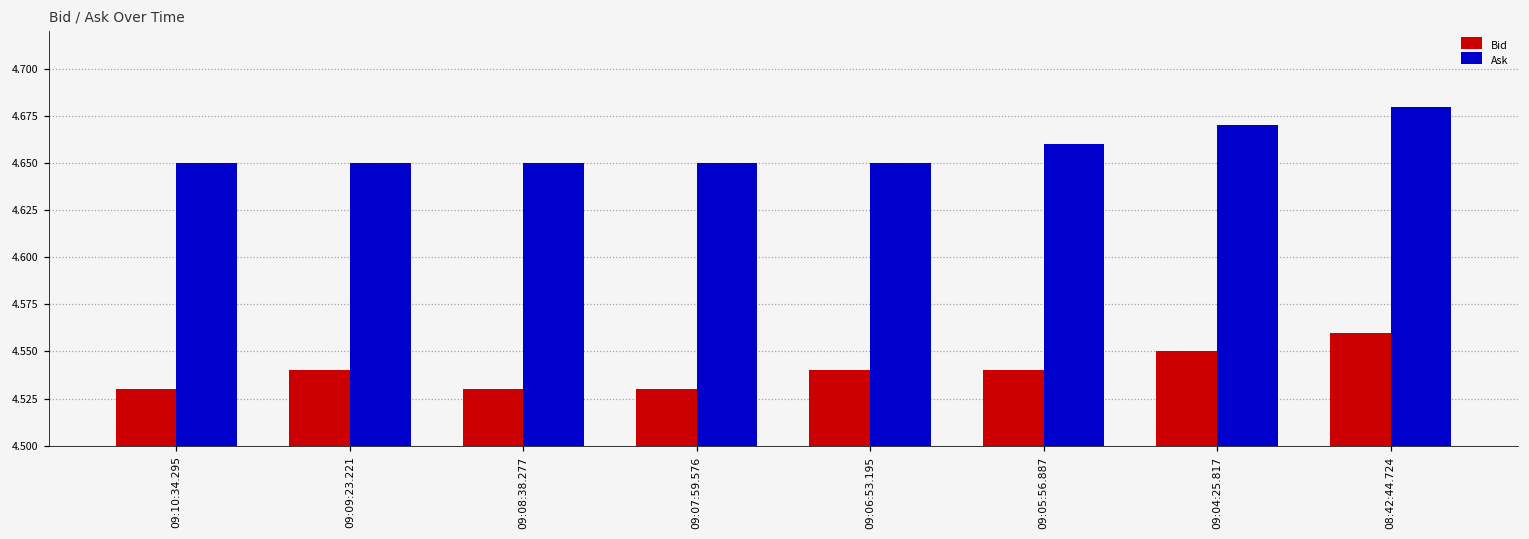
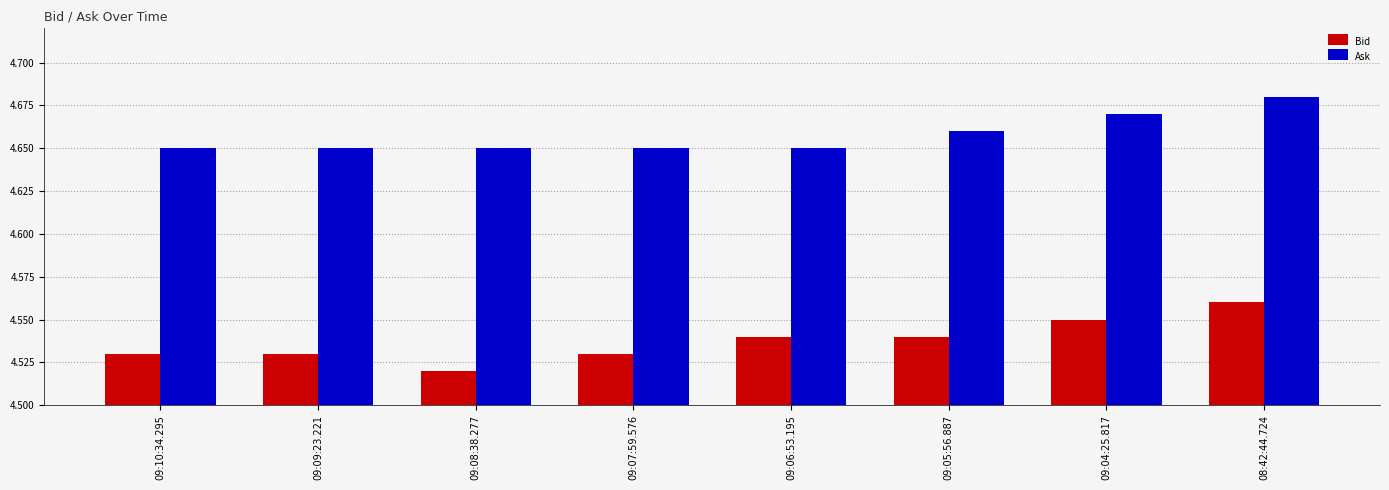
Bid, 09:09:23.221: 4.54 -> 4.53
Bid, 09:08:38.277: 4.53 -> 4.52
